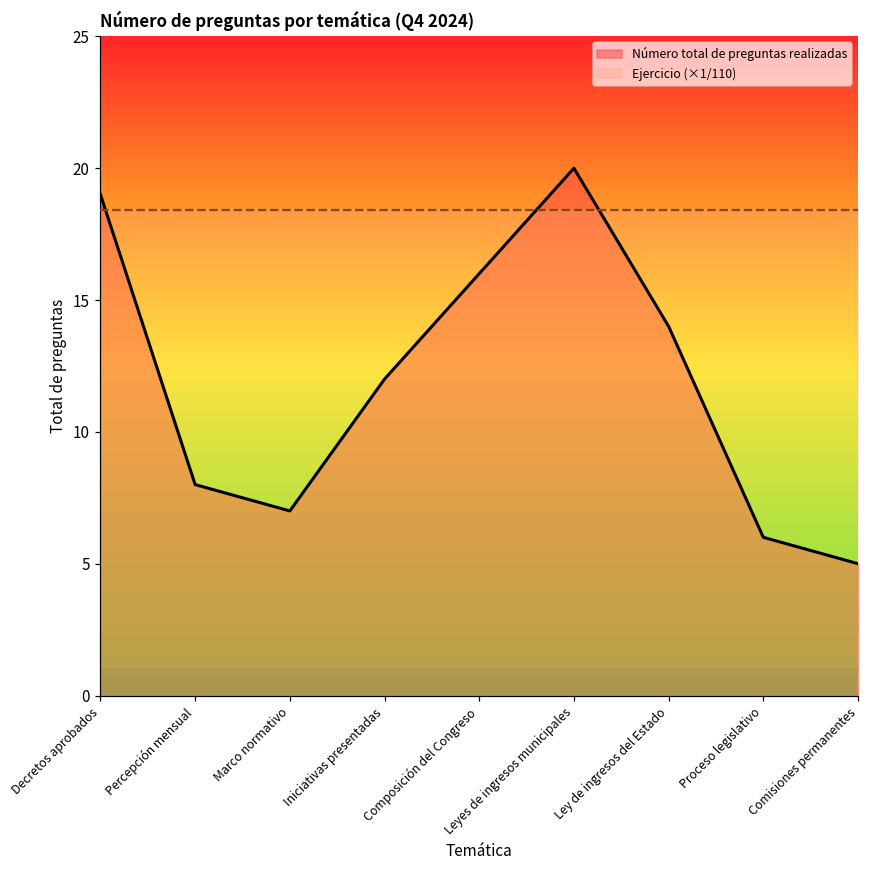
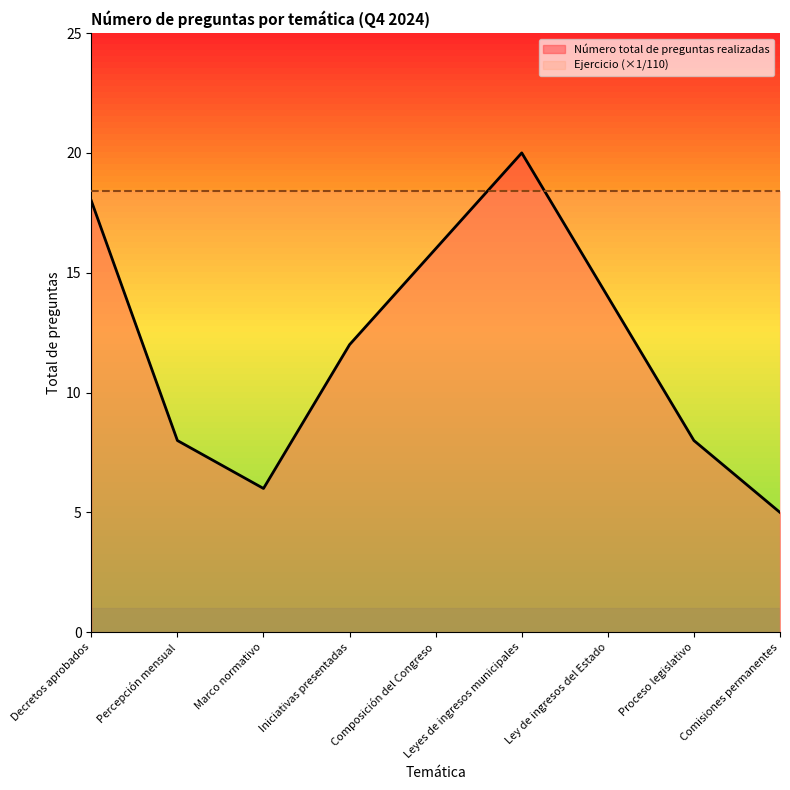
Número total de preguntas realizadas, Decretos aprobados: 19 -> 18
Número total de preguntas realizadas, Marco normativo: 7 -> 6
Número total de preguntas realizadas, Proceso legislativo: 6 -> 8
